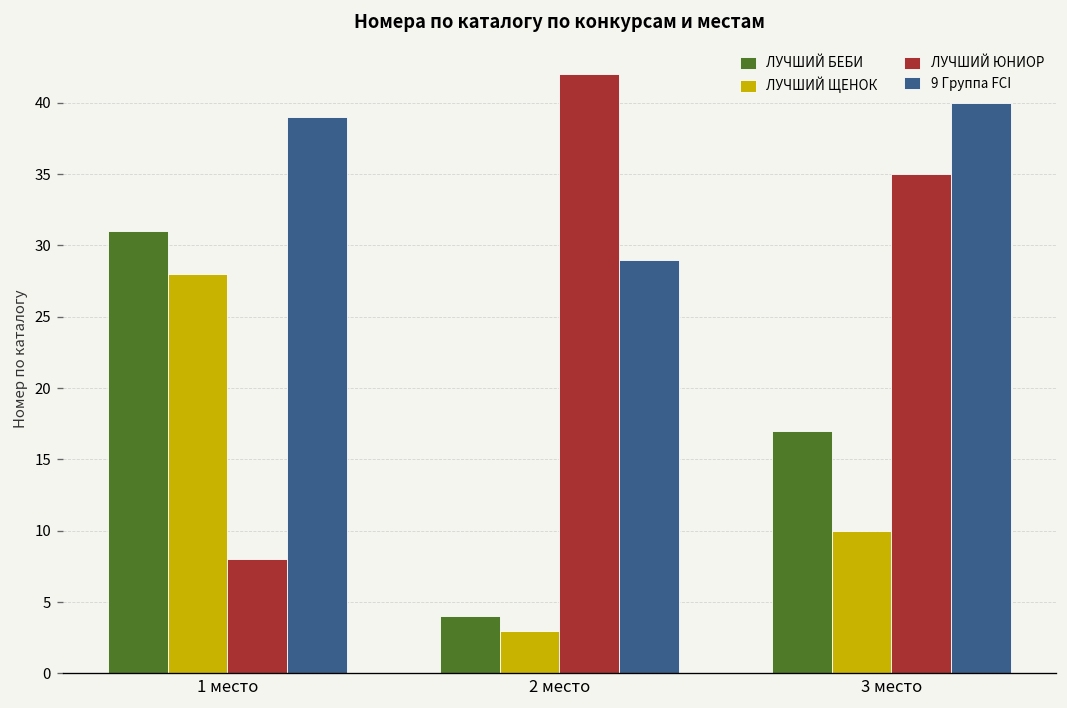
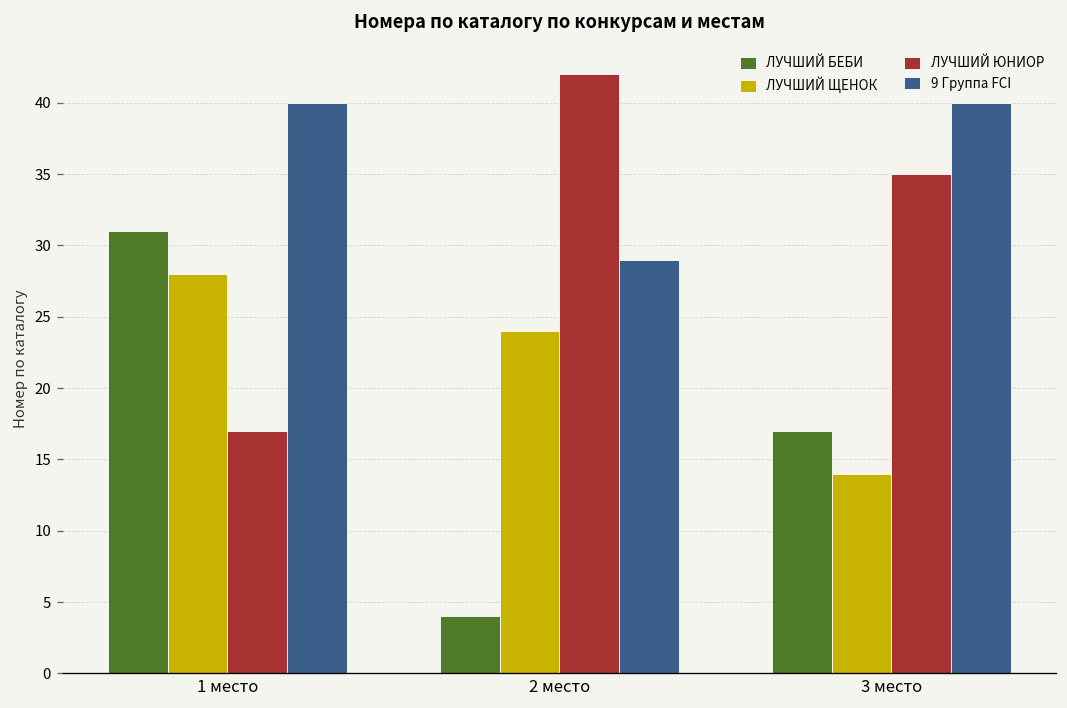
ЛУЧШИЙ ЮНИОР, 1 место: 8 -> 17
9 Группа FCI, 1 место: 39 -> 40
ЛУЧШИЙ ЩЕНОК, 2 место: 3 -> 24
ЛУЧШИЙ ЩЕНОК, 3 место: 10 -> 14
